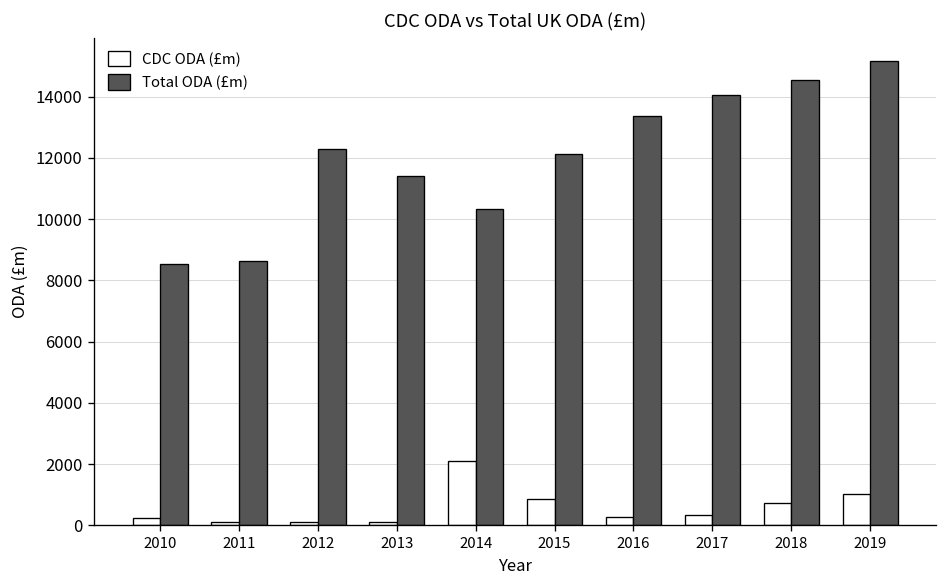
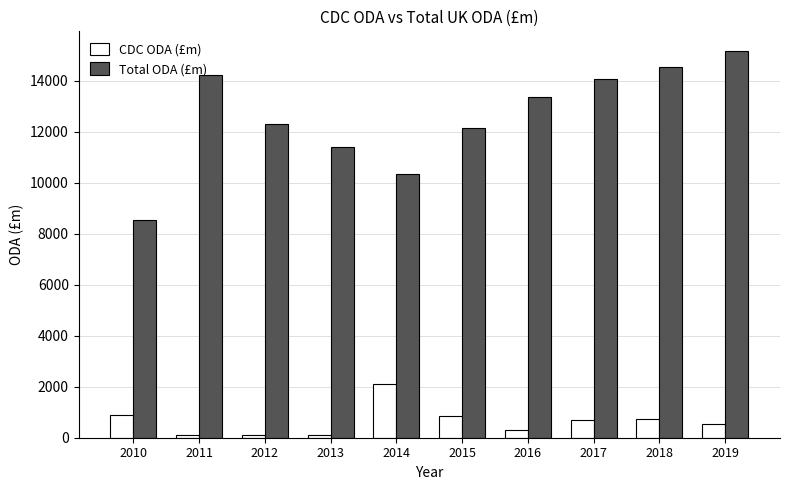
CDC ODA (£m), 2010: 200 -> 900
Total ODA (£m), 2011: 8600 -> 14200
CDC ODA (£m), 2017: 300 -> 700
CDC ODA (£m), 2019: 1000 -> 500
